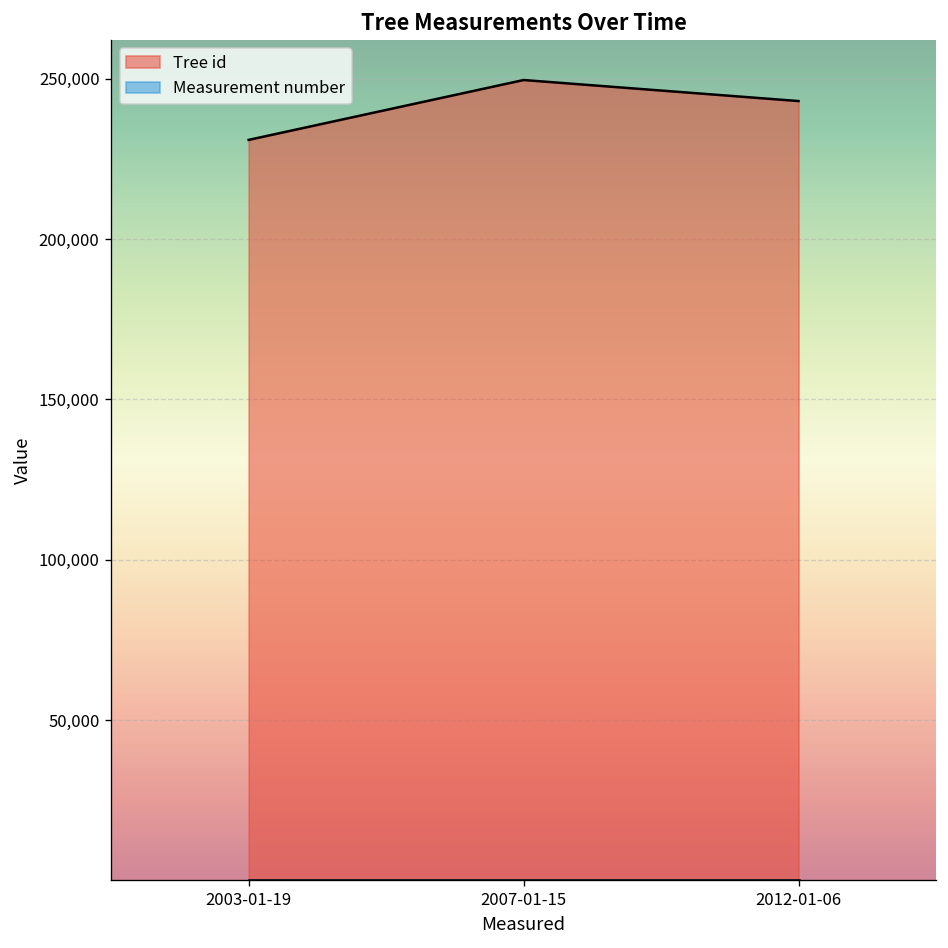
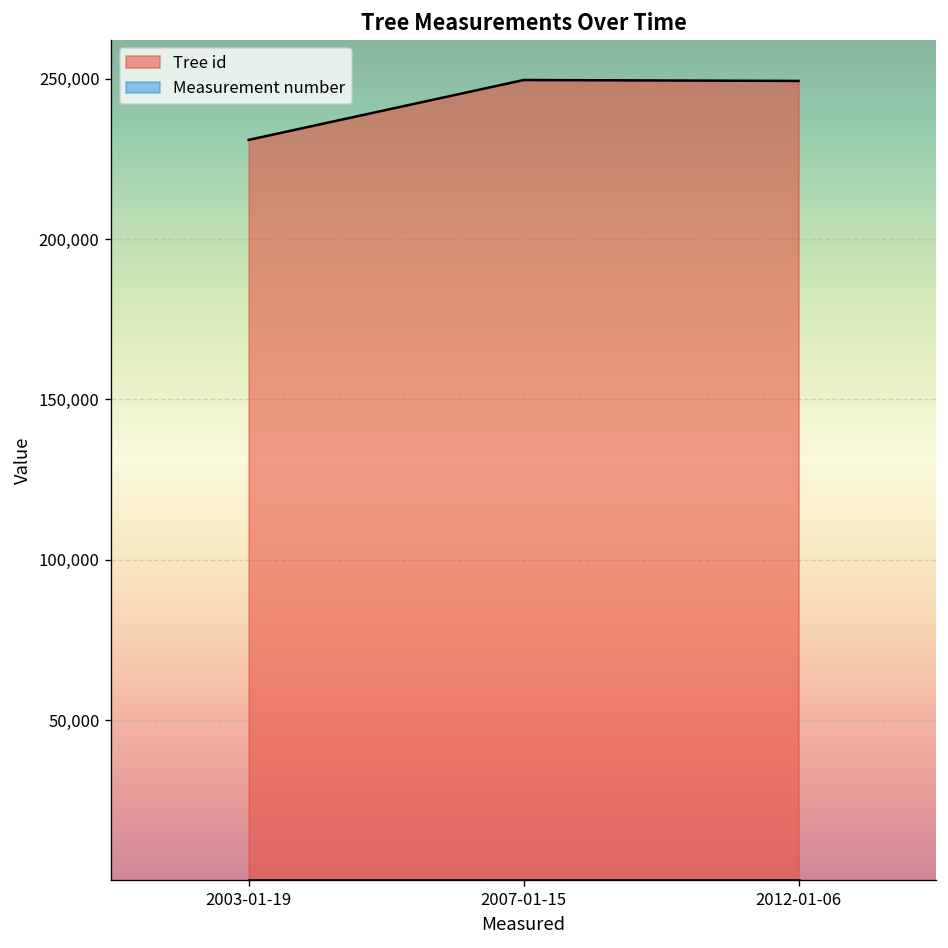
Tree id, 2012-01-06: 243,000 -> 249,000
